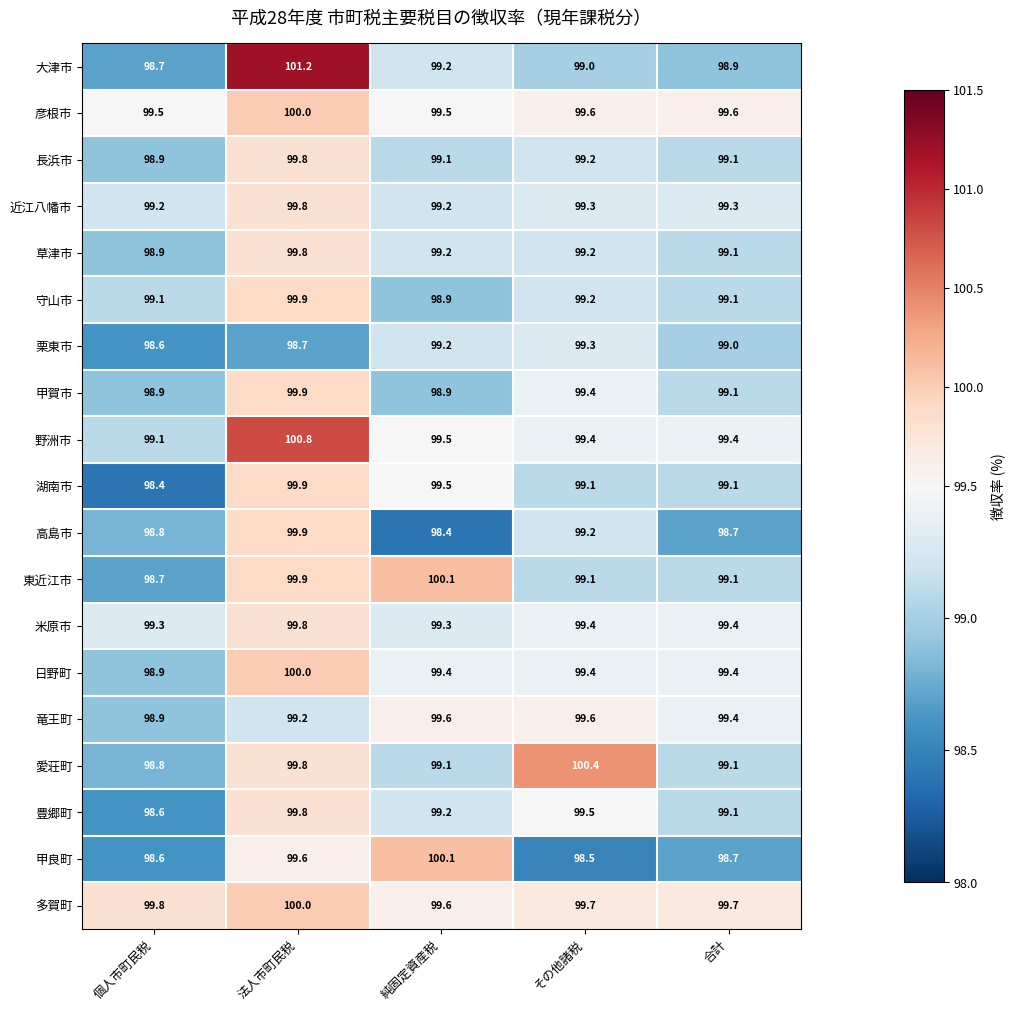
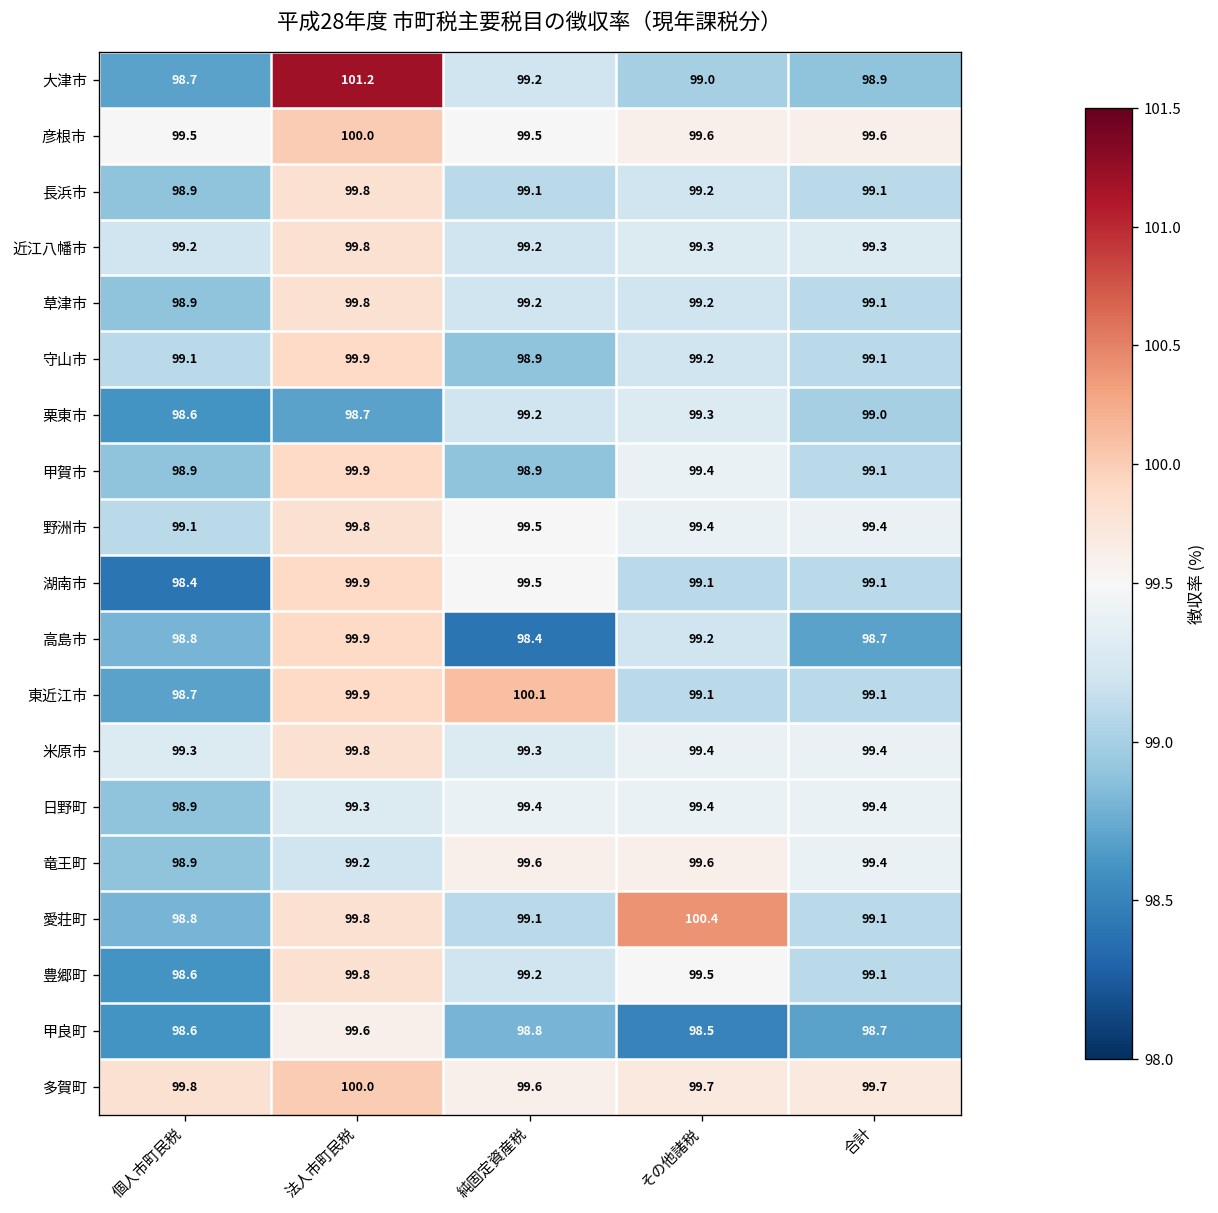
野洲市, 法人市町民税: 100.8 -> 99.8
日野町, 法人市町民税: 100.0 -> 99.3
甲良町, 純固定資産税: 100.1 -> 98.8
